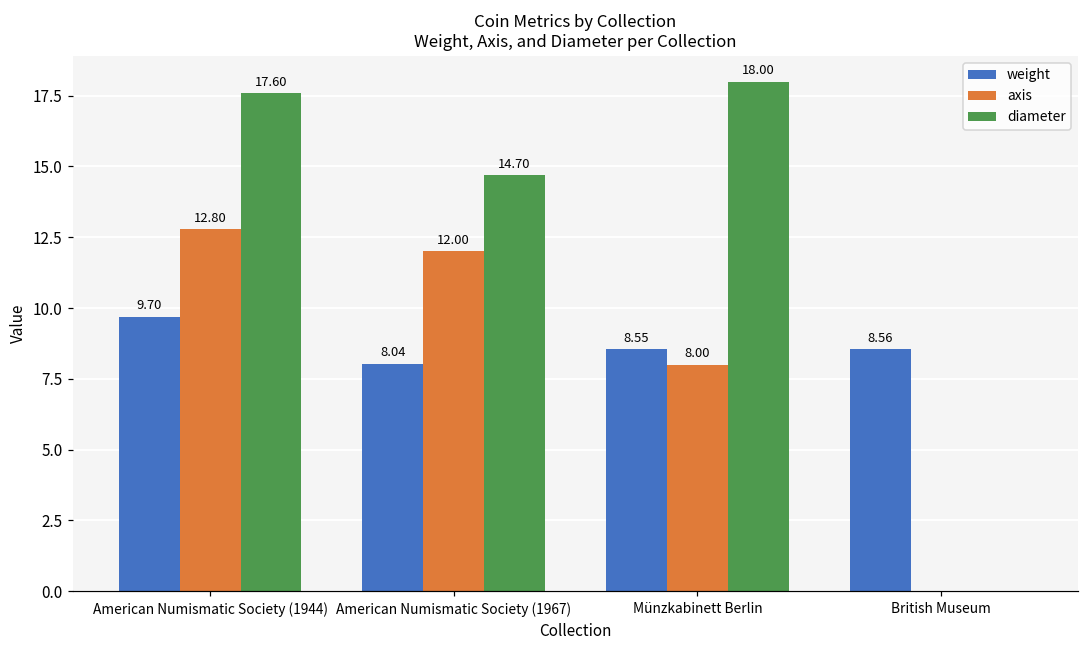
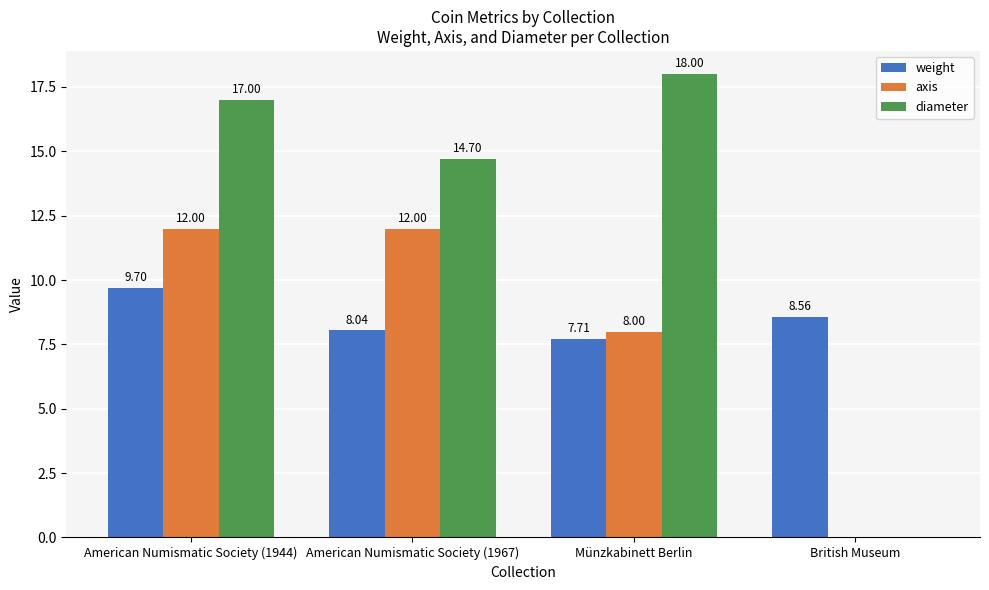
axis, American Numismatic Society (1944): 12.80 -> 12.00
diameter, American Numismatic Society (1944): 17.60 -> 17.00
weight, Münzkabinett Berlin: 8.55 -> 7.71
